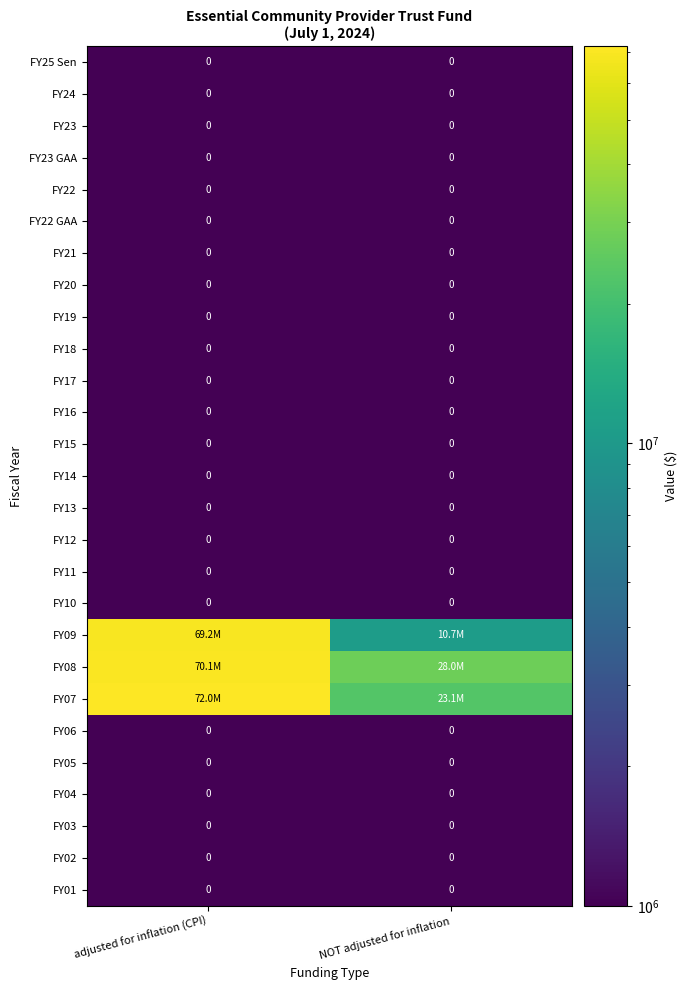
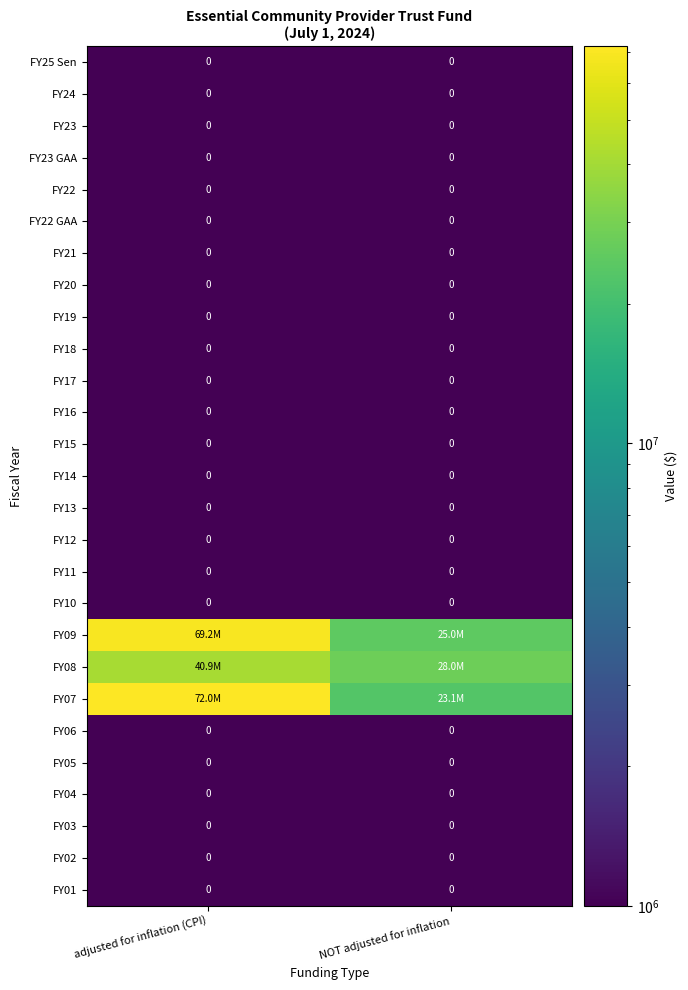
FY09, NOT adjusted for inflation: 10.7M -> 25.0M
FY08, adjusted for inflation (CPI): 70.1M -> 40.9M
